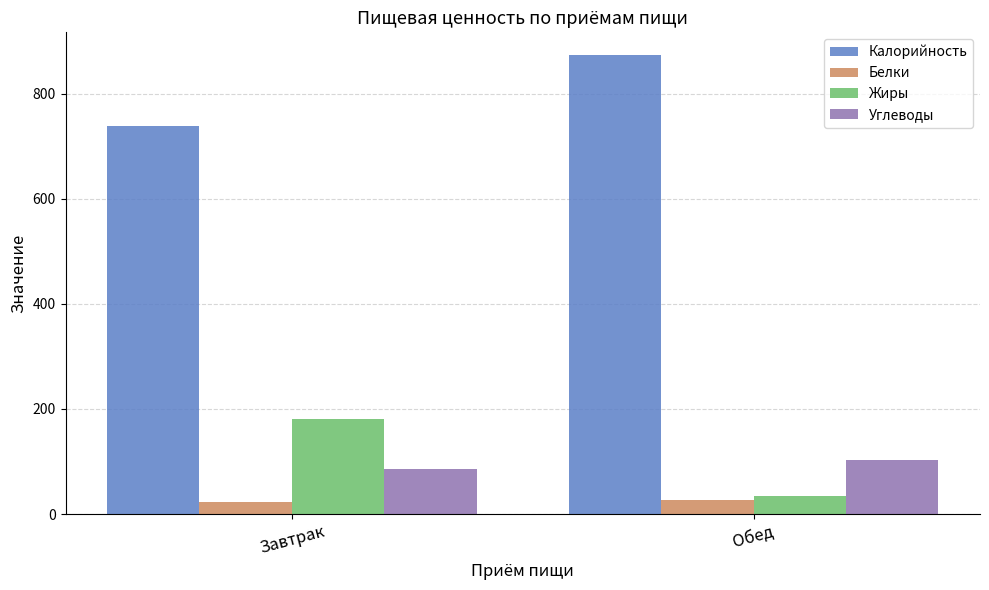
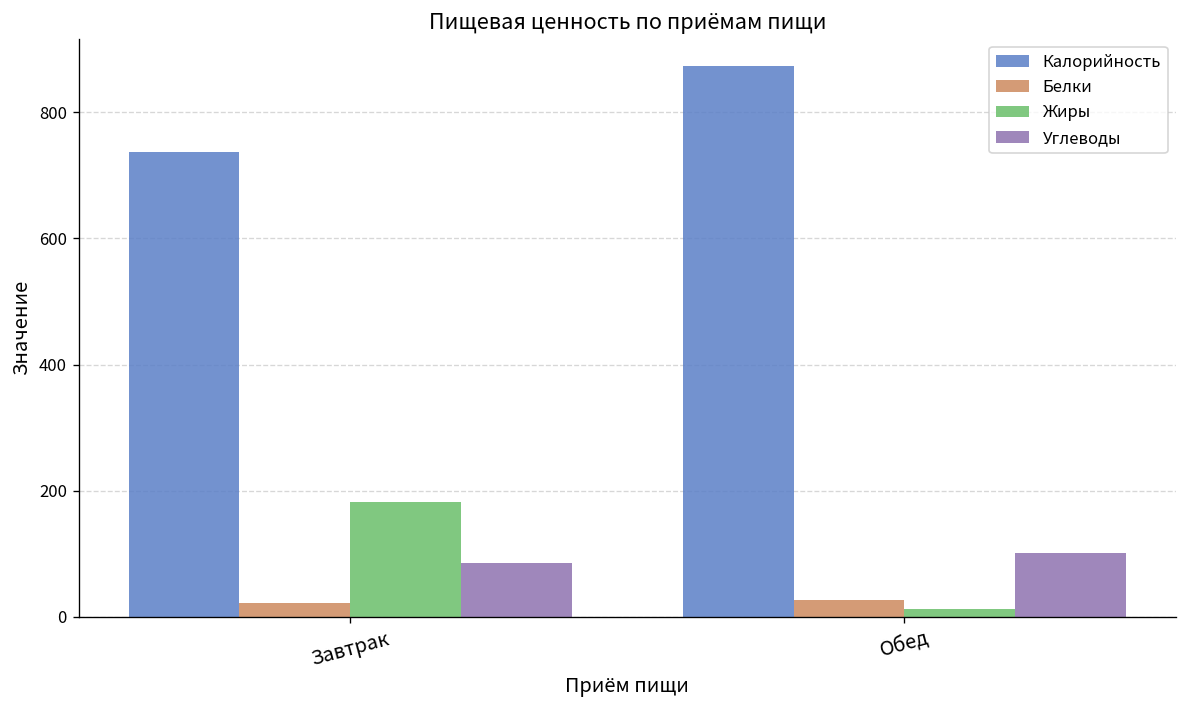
Жиры, Обед: 30 -> 10
